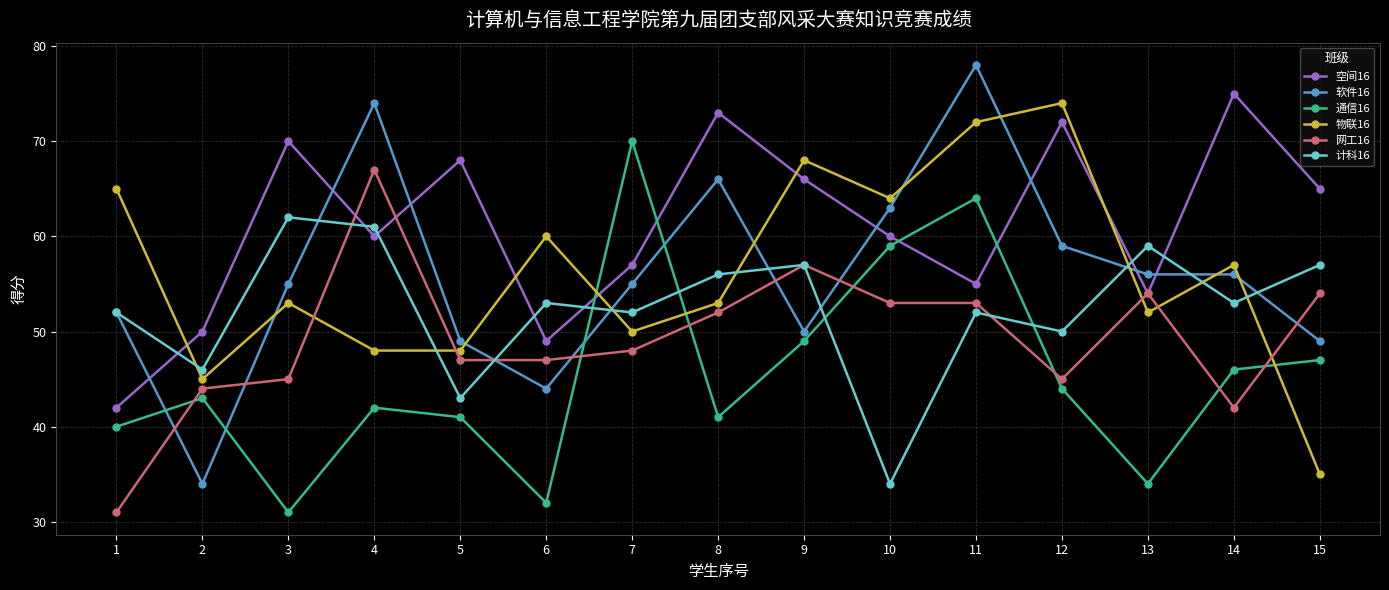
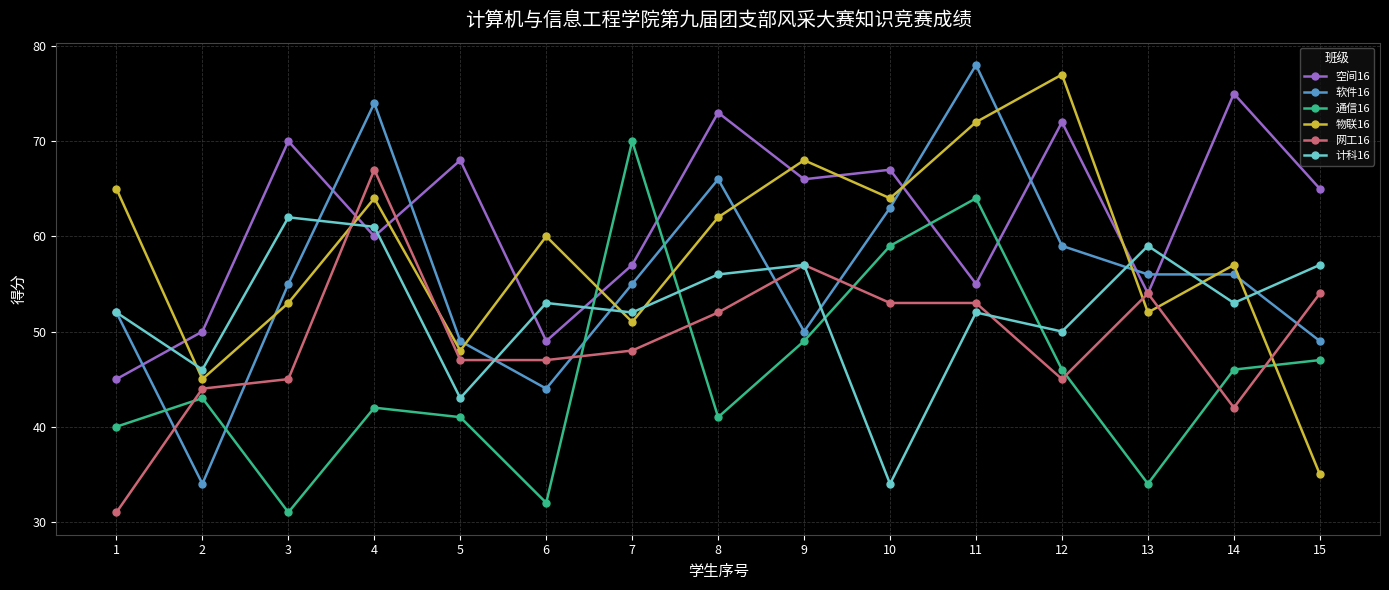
空间16, 1: 42 -> 45
物联16, 4: 48 -> 64
物联16, 7: 50 -> 51
物联16, 8: 53 -> 62
空间16, 10: 60 -> 67
通信16, 12: 44 -> 46
物联16, 12: 74 -> 77
